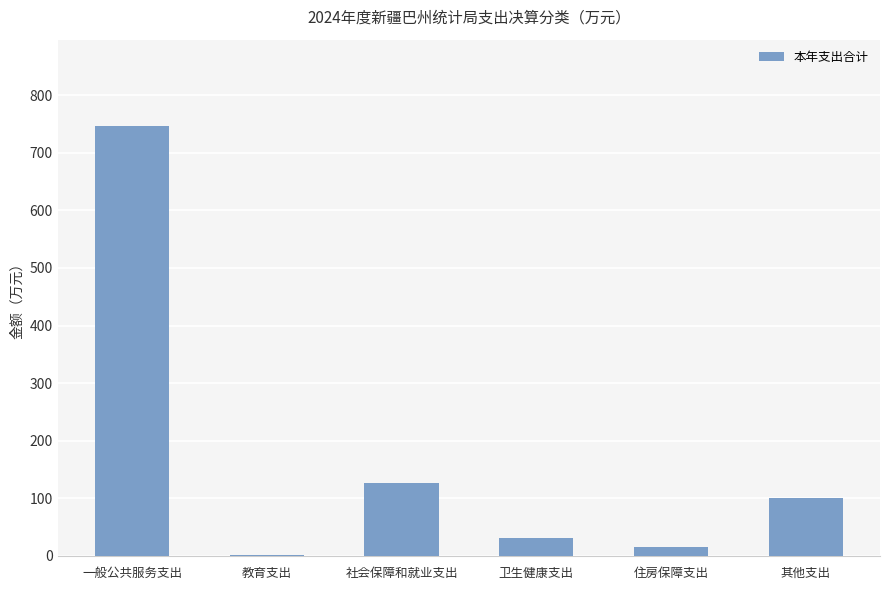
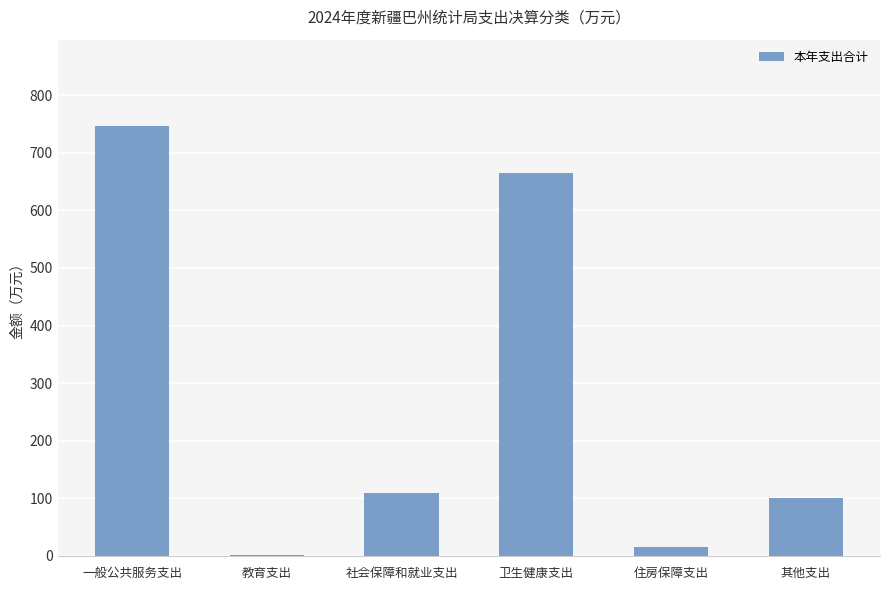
社会保障和就业支出: 130 -> 110
卫生健康支出: 30 -> 660
